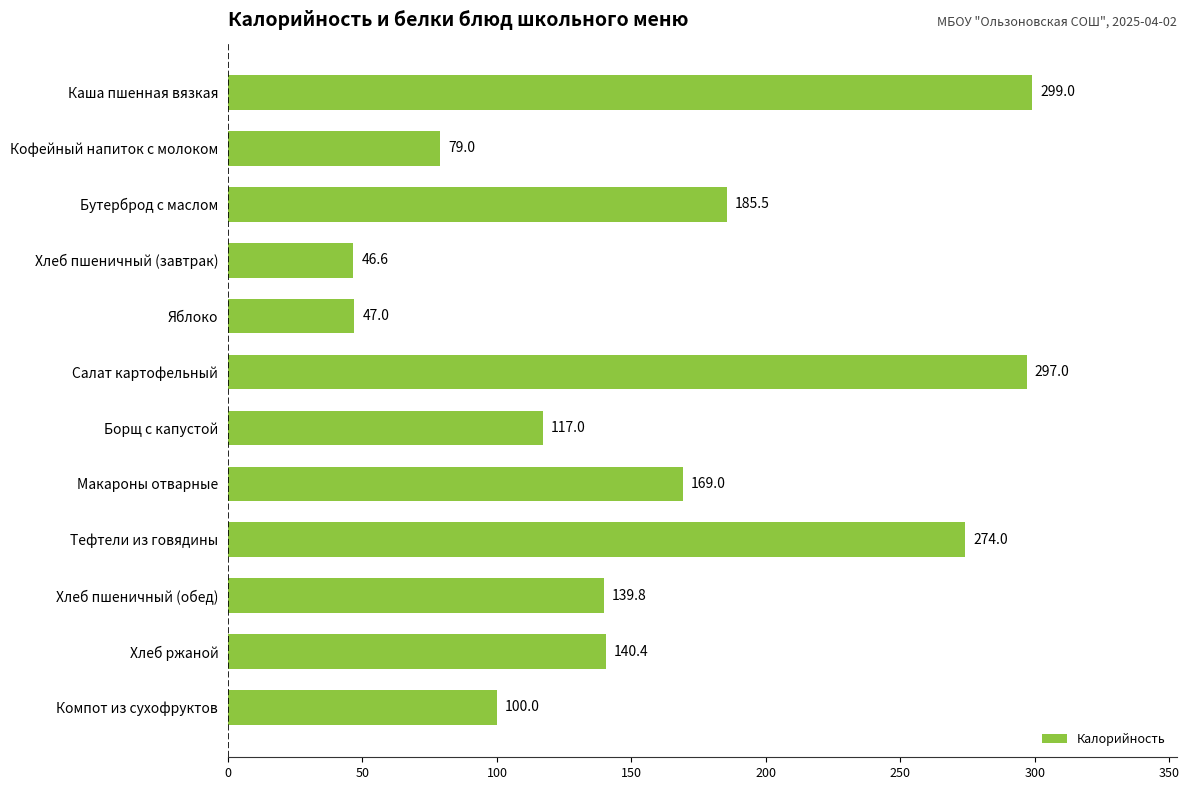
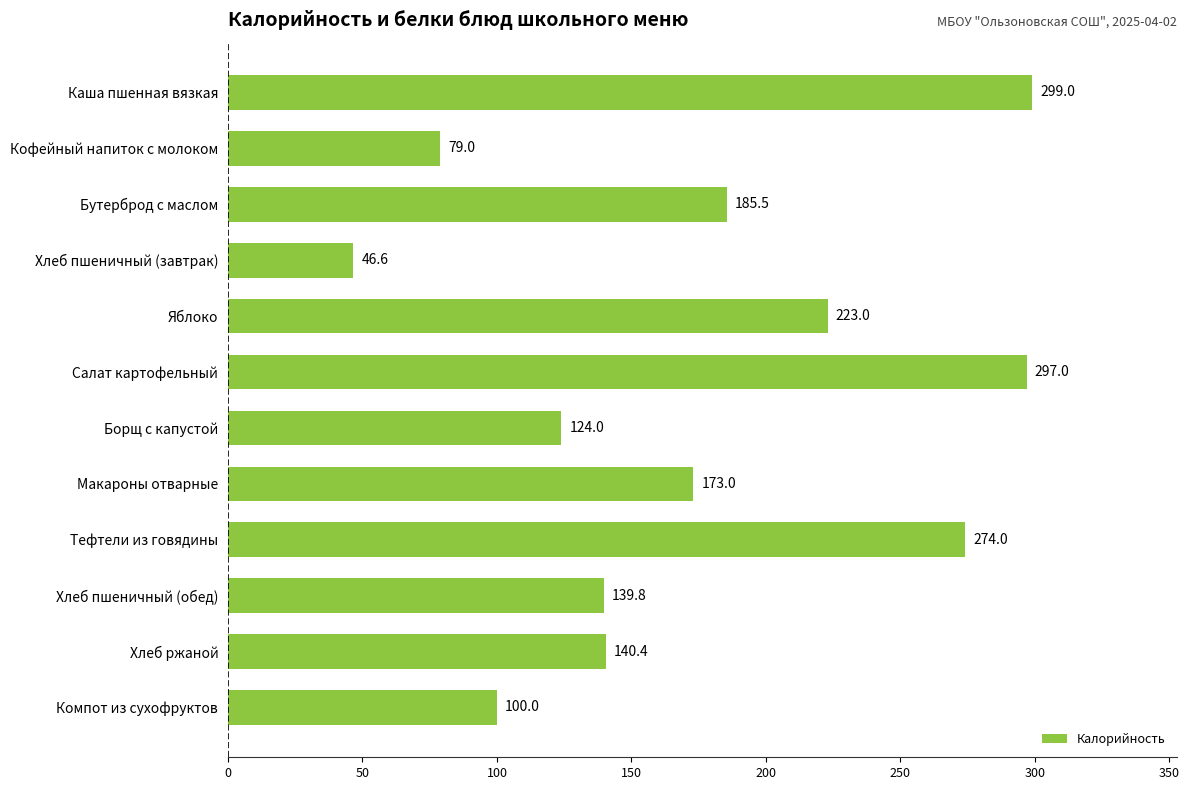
Яблоко: 47.0 -> 223.0
Борщ с капустой: 117.0 -> 124.0
Макароны отварные: 169.0 -> 173.0
